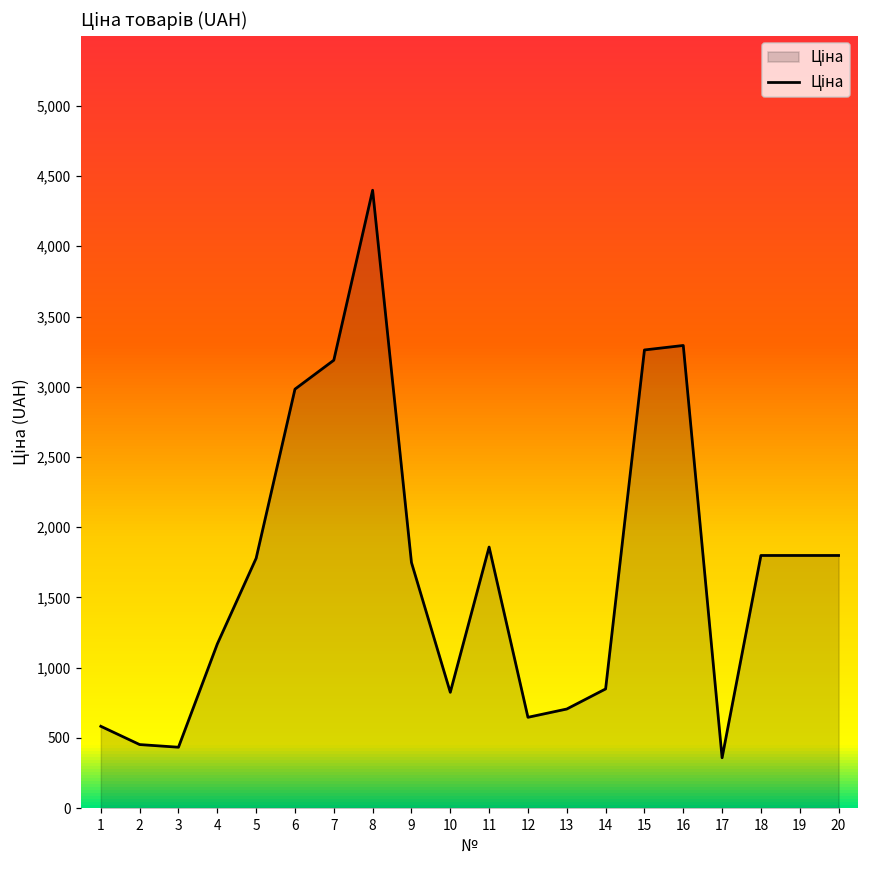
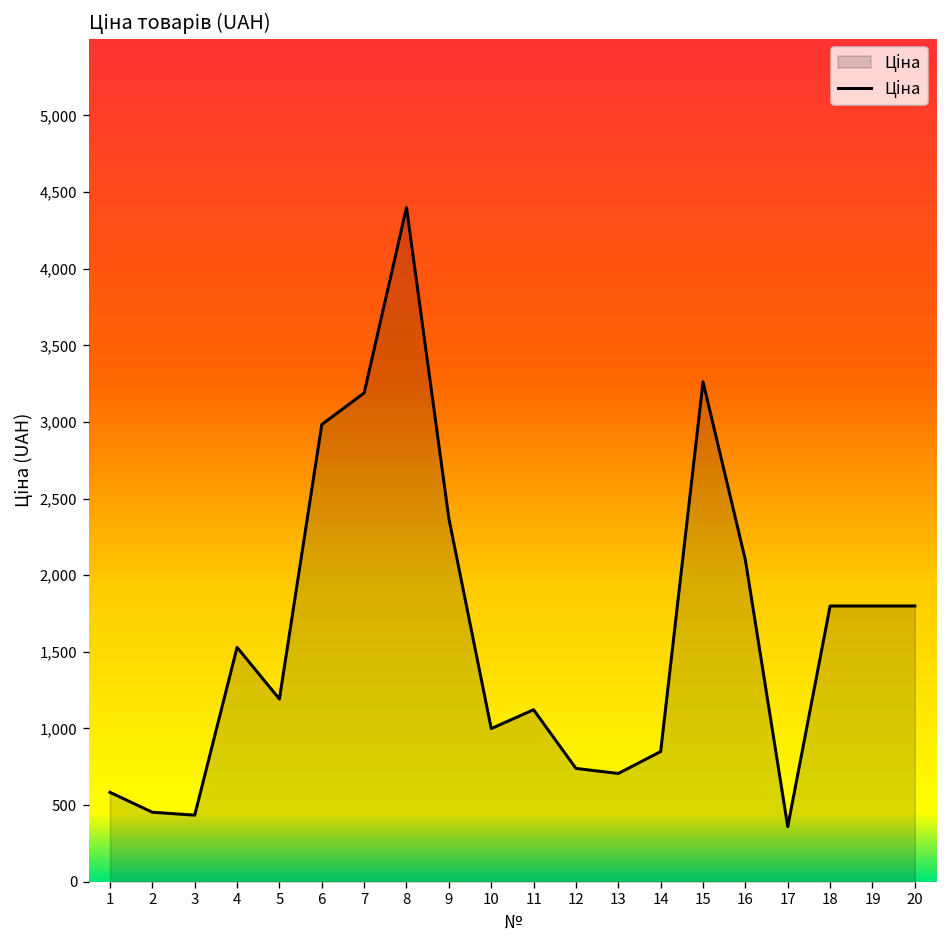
4: 1,170 -> 1,530
5: 1,780 -> 1,190
9: 1,750 -> 2,370
10: 830 -> 1,000
11: 1,860 -> 1,120
12: 650 -> 740
16: 3,290 -> 2,100
